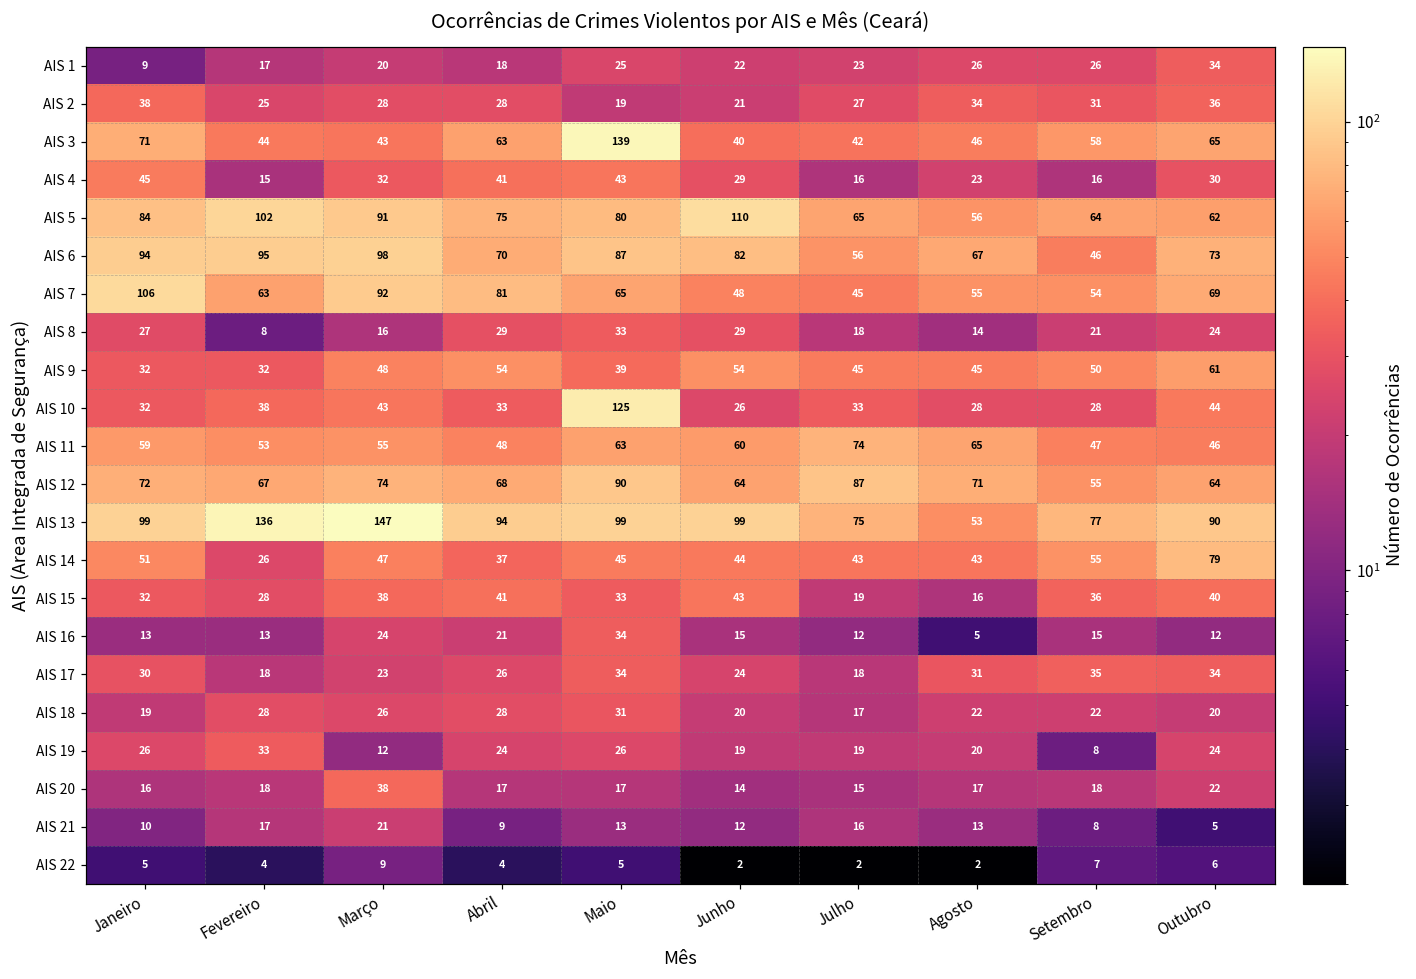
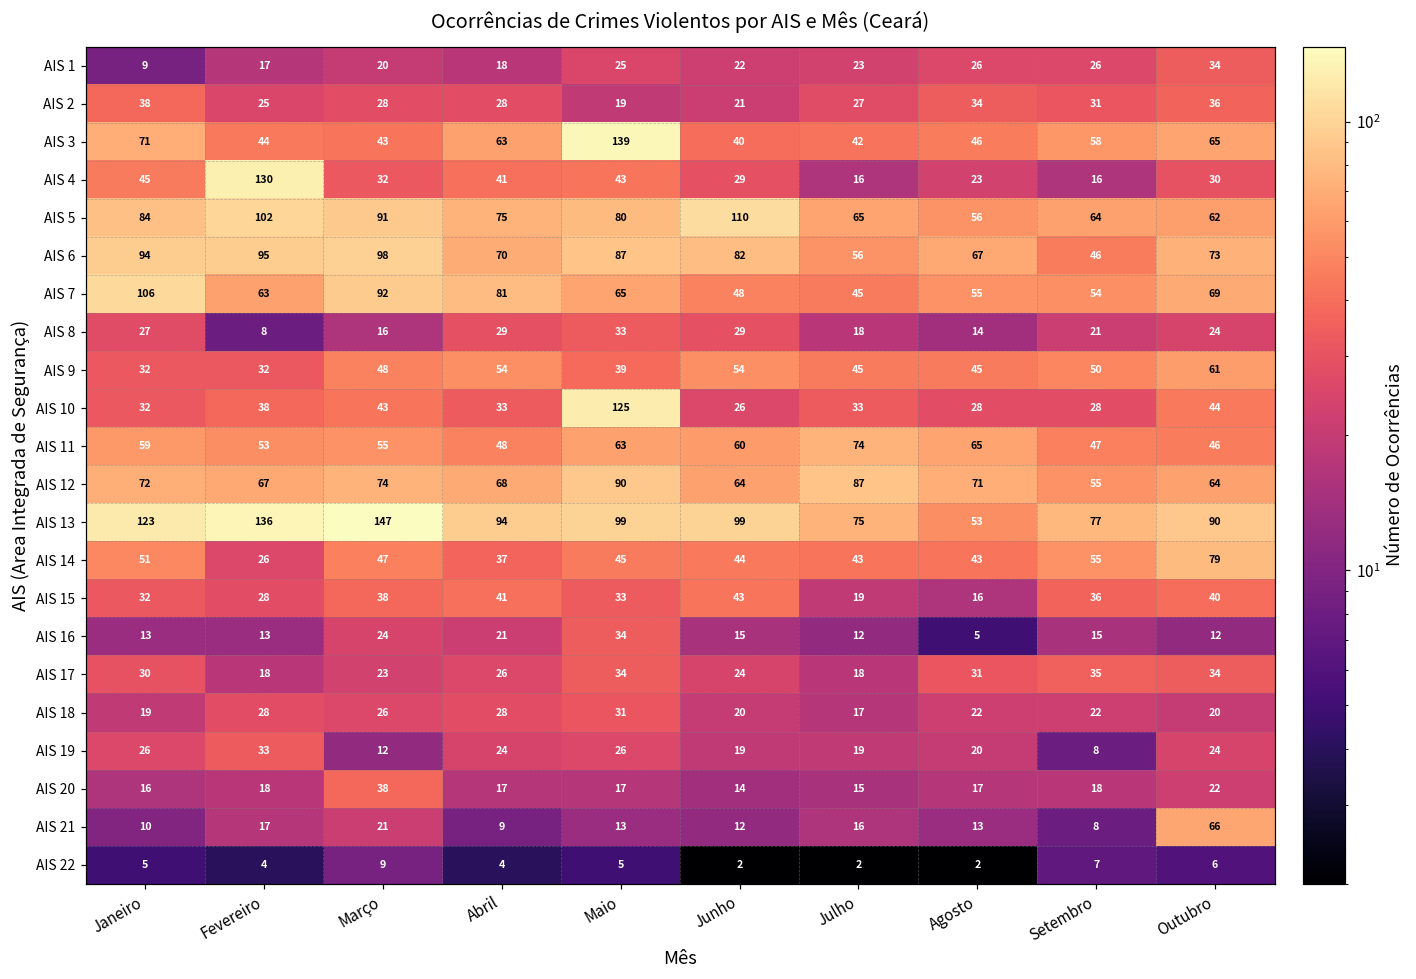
AIS 4, Fevereiro: 15 -> 130
AIS 13, Janeiro: 99 -> 123
AIS 21, Outubro: 5 -> 66
